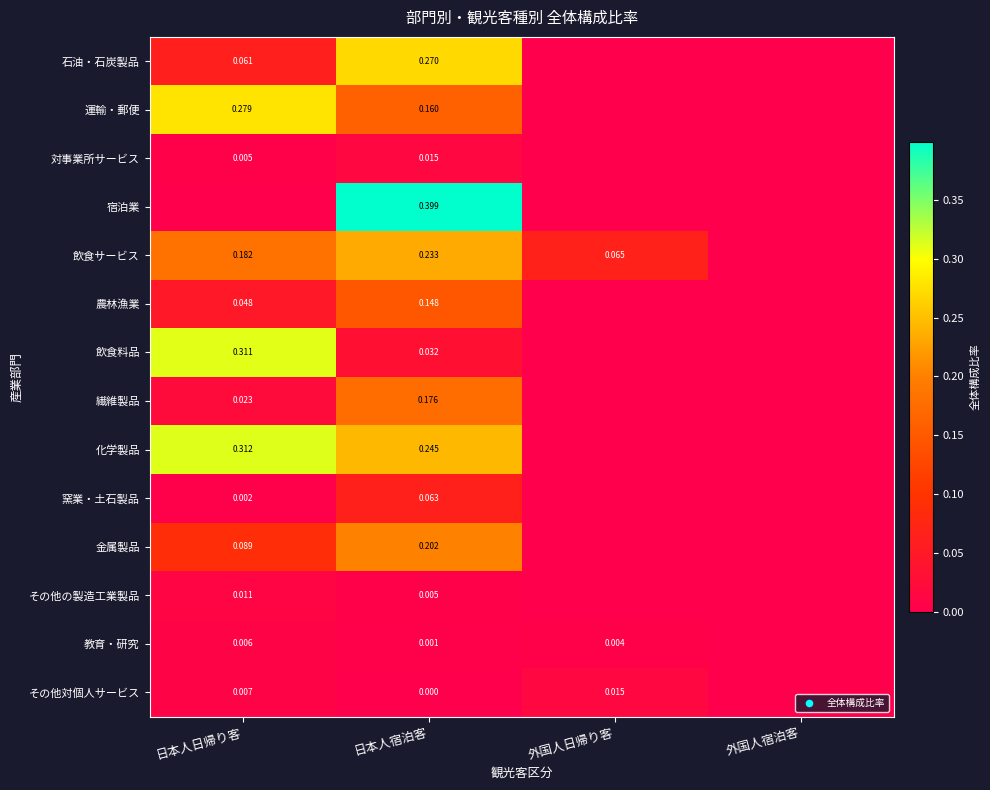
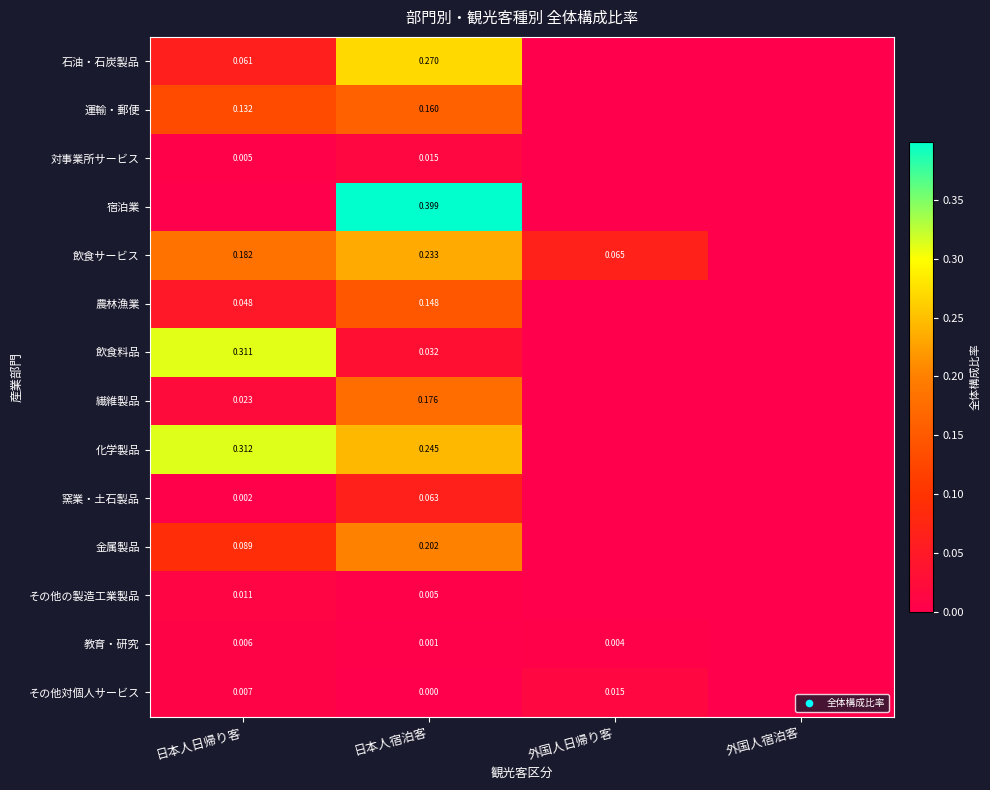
運輸・郵便, 日本人日帰り客: 0.279 -> 0.132
